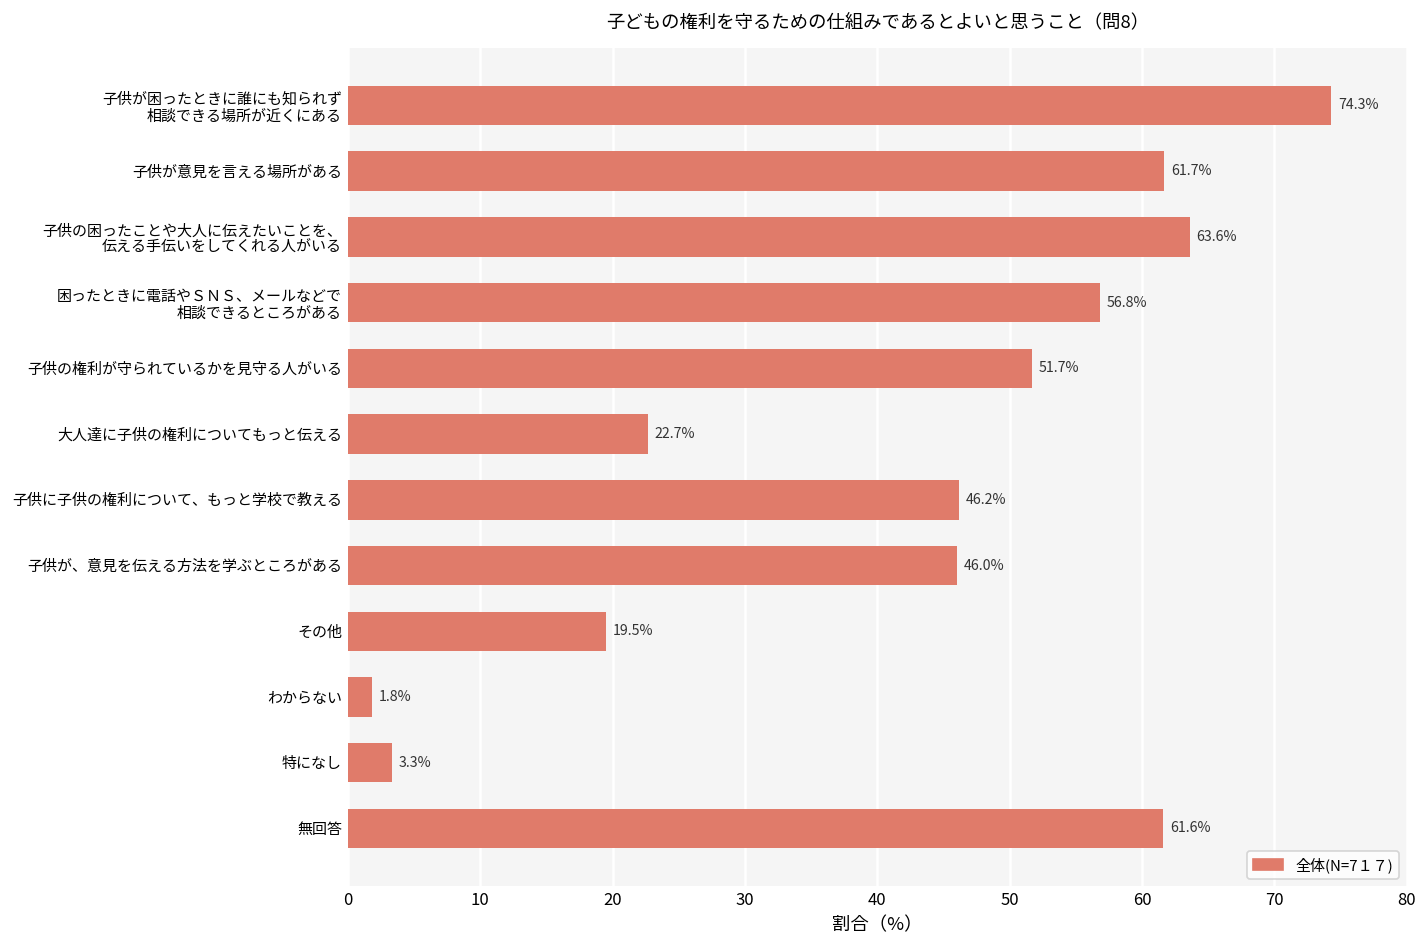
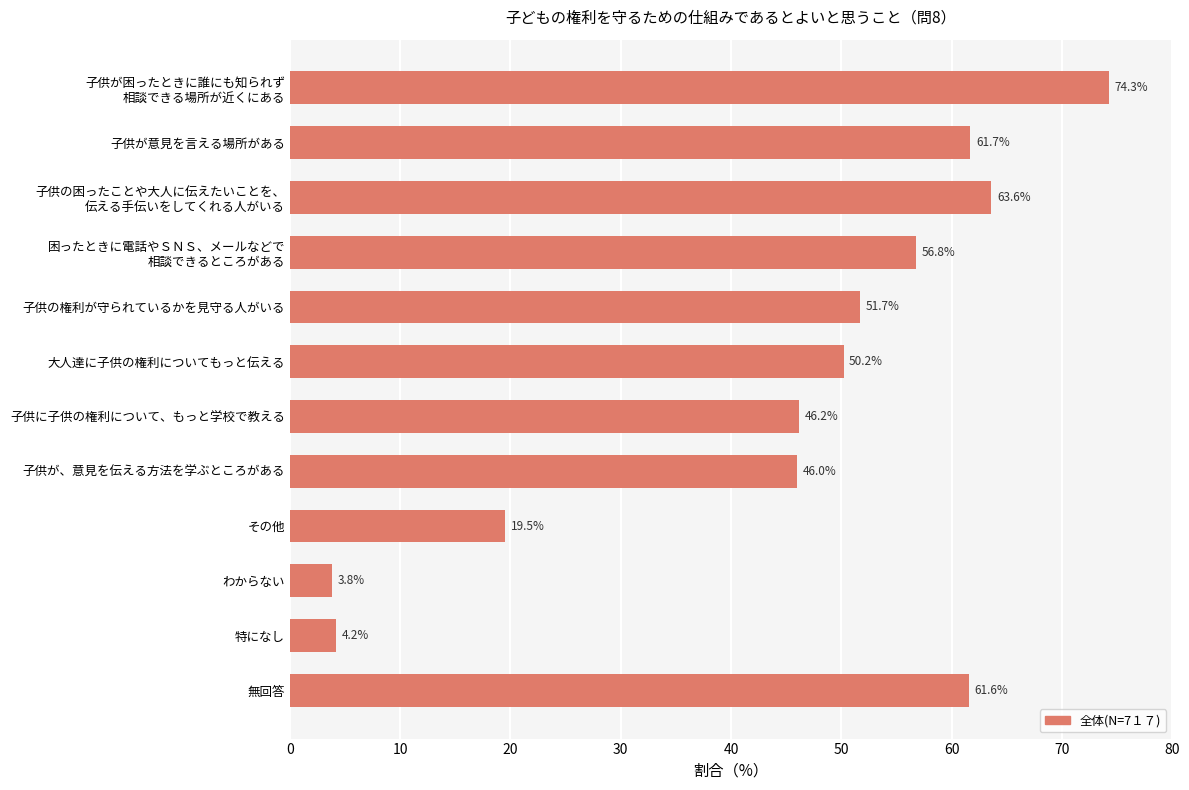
大人達に子供の権利についてもっと伝える: 22.7% -> 50.2%
わからない: 1.8% -> 3.8%
特になし: 3.3% -> 4.2%
